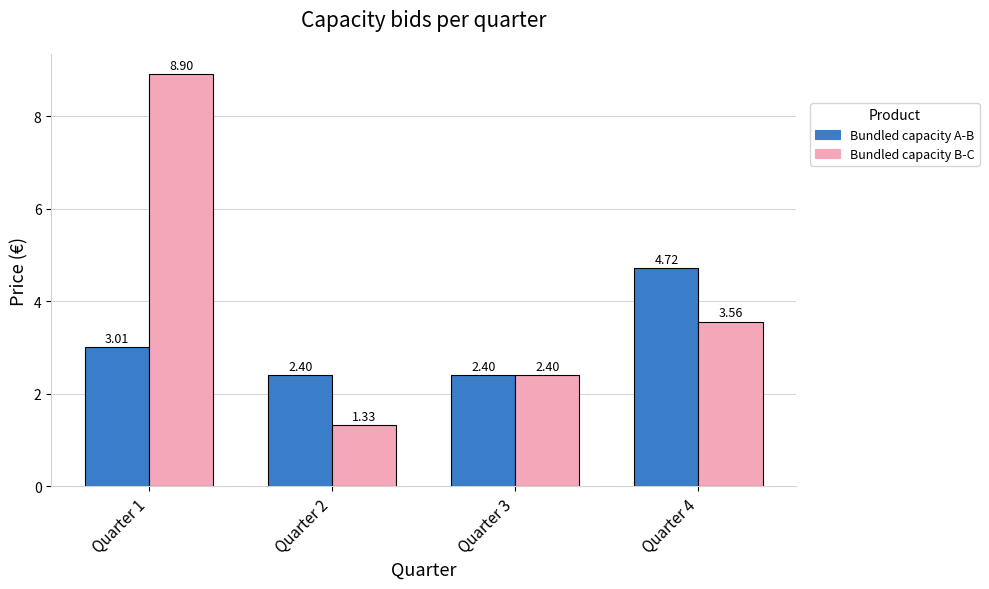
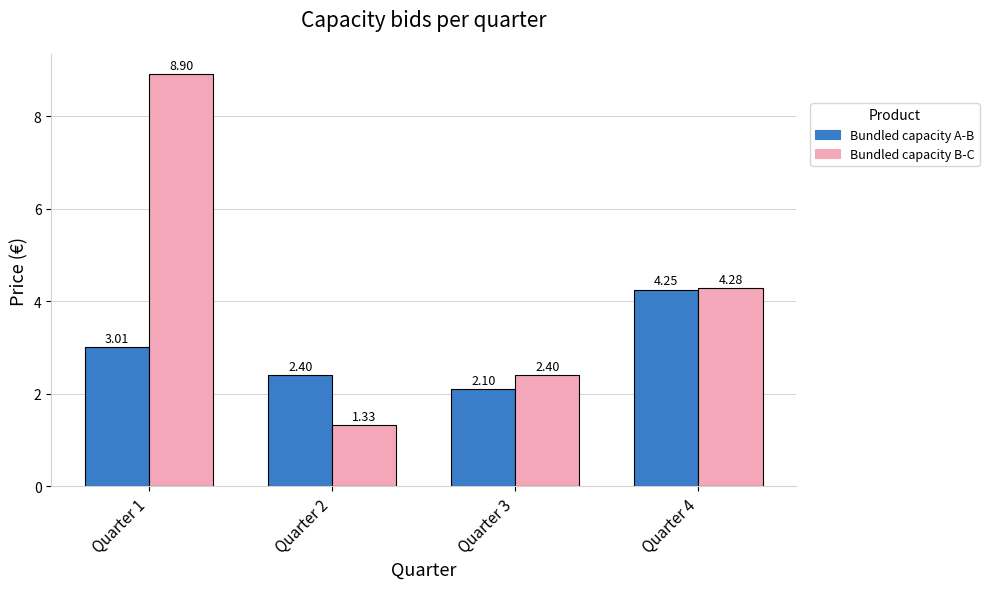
Bundled capacity A-B, Quarter 3: 2.40 -> 2.10
Bundled capacity A-B, Quarter 4: 4.72 -> 4.25
Bundled capacity B-C, Quarter 4: 3.56 -> 4.28
